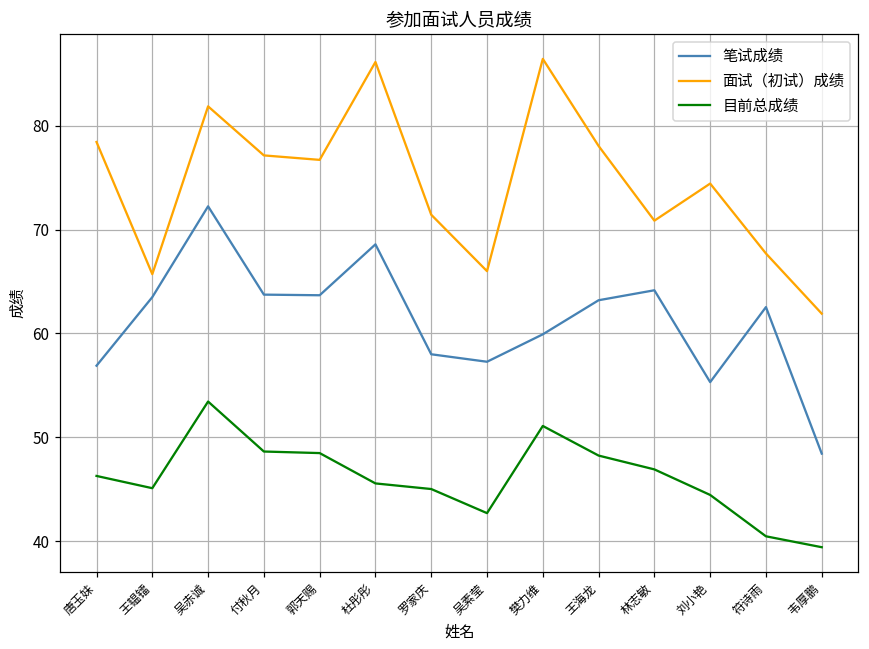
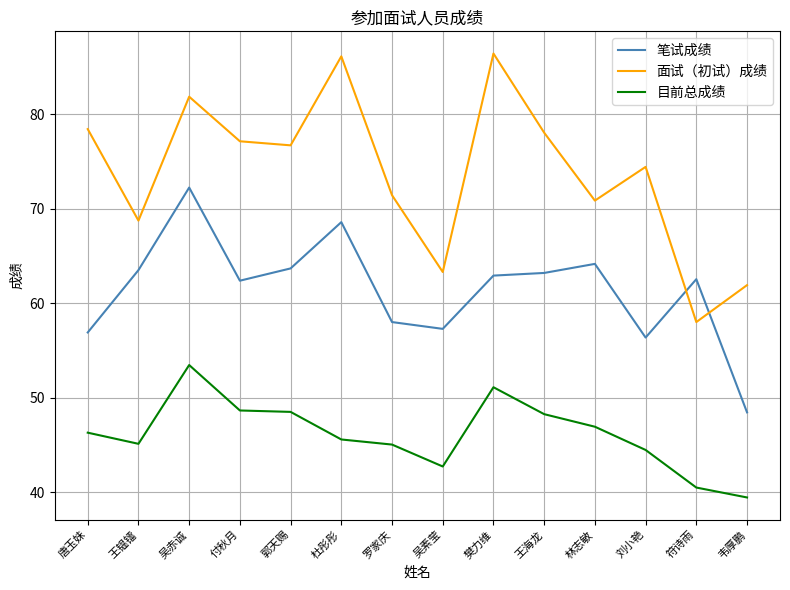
面试（初试）成绩, 王韫镭: 66 -> 69
笔试成绩, 付秋月: 64 -> 62
面试（初试）成绩, 吴素莹: 66 -> 63
笔试成绩, 樊力维: 60 -> 63
笔试成绩, 刘小艳: 55 -> 56
面试（初试）成绩, 符诗雨: 68 -> 58
